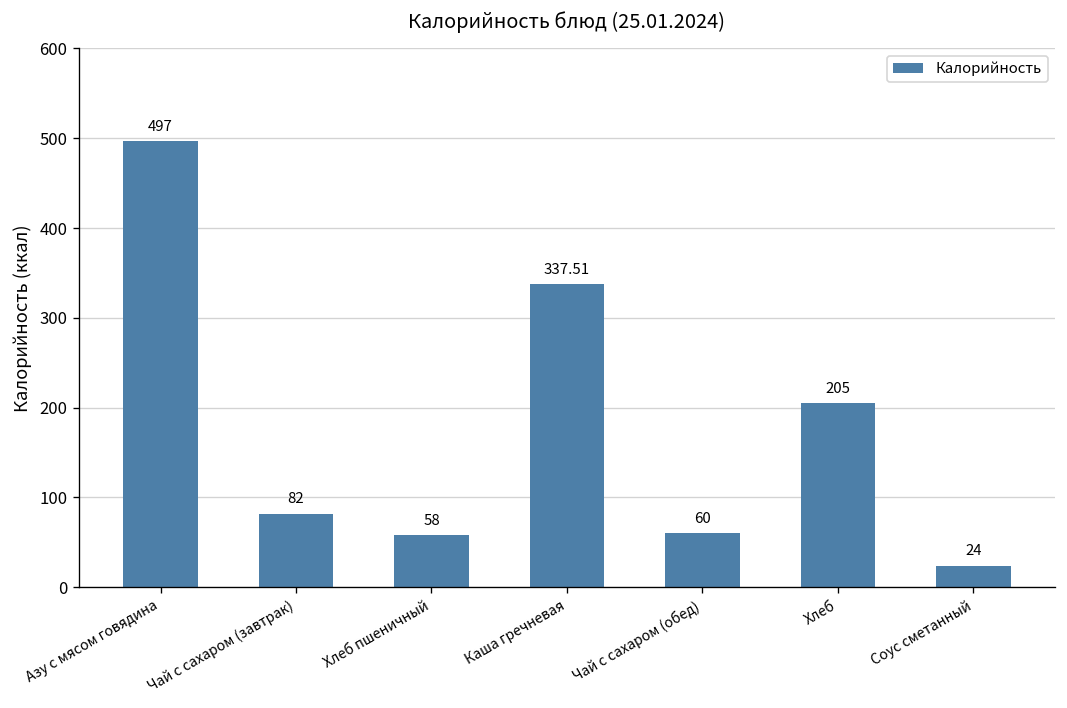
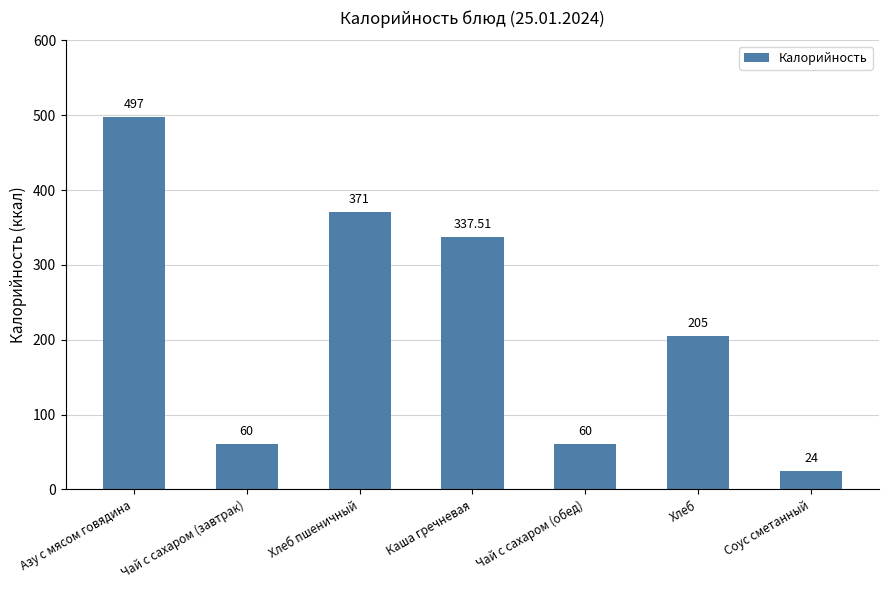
Чай с сахаром (завтрак): 82 -> 60
Хлеб пшеничный: 58 -> 371
